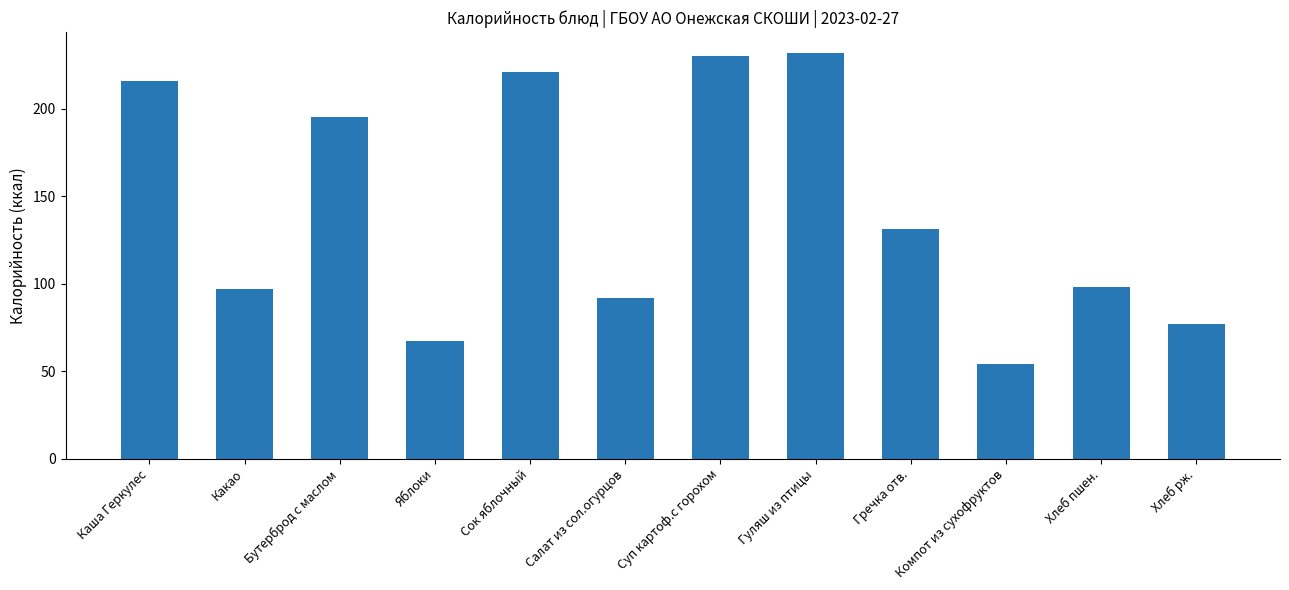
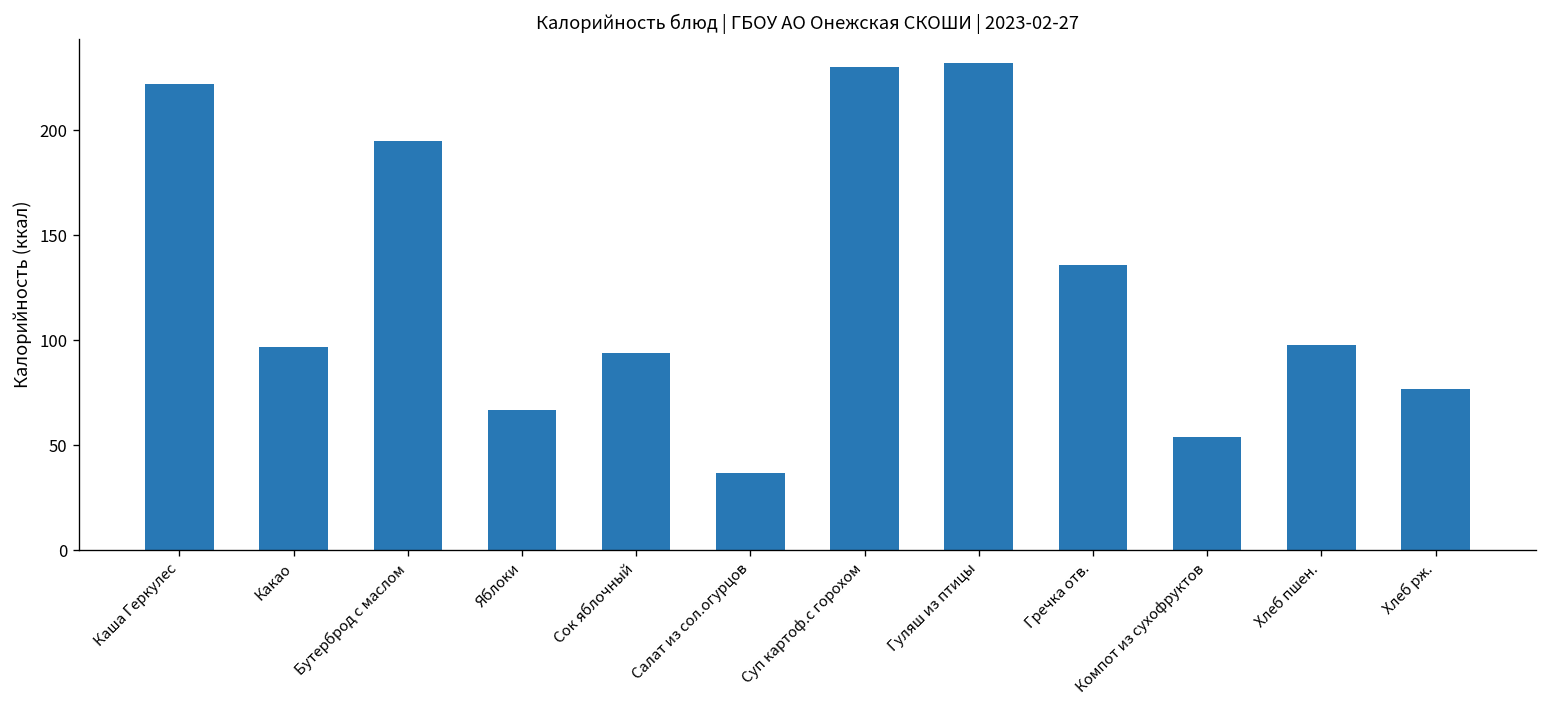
Каша Геркулес: 216 -> 222
Сок яблочный: 221 -> 94
Салат из сол.огурцов: 92 -> 37
Гречка отв.: 131 -> 136
